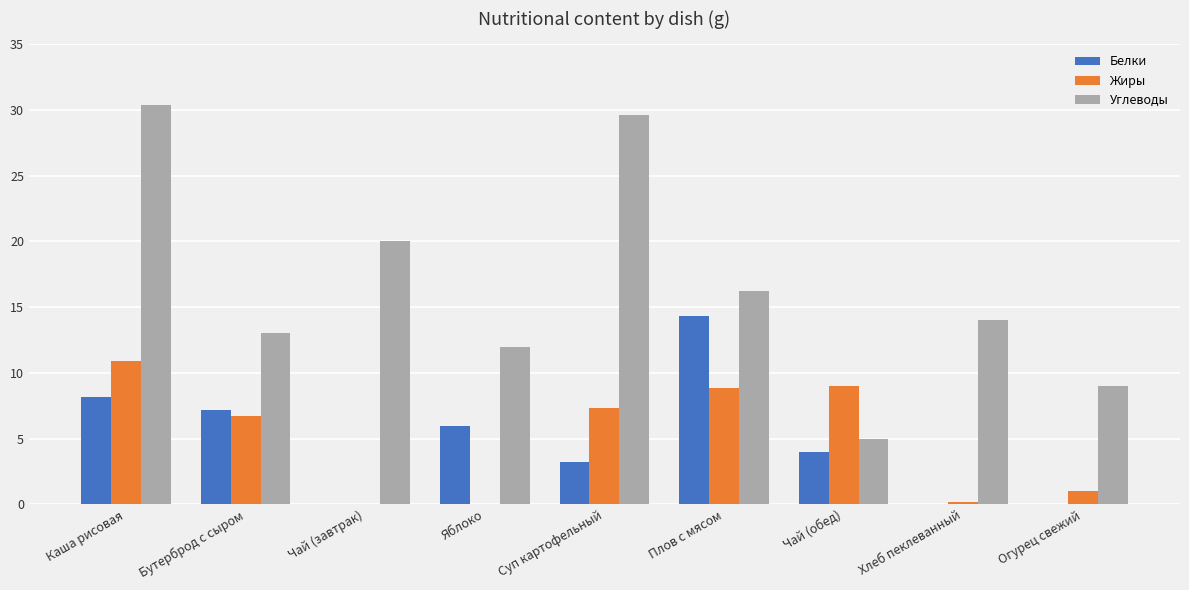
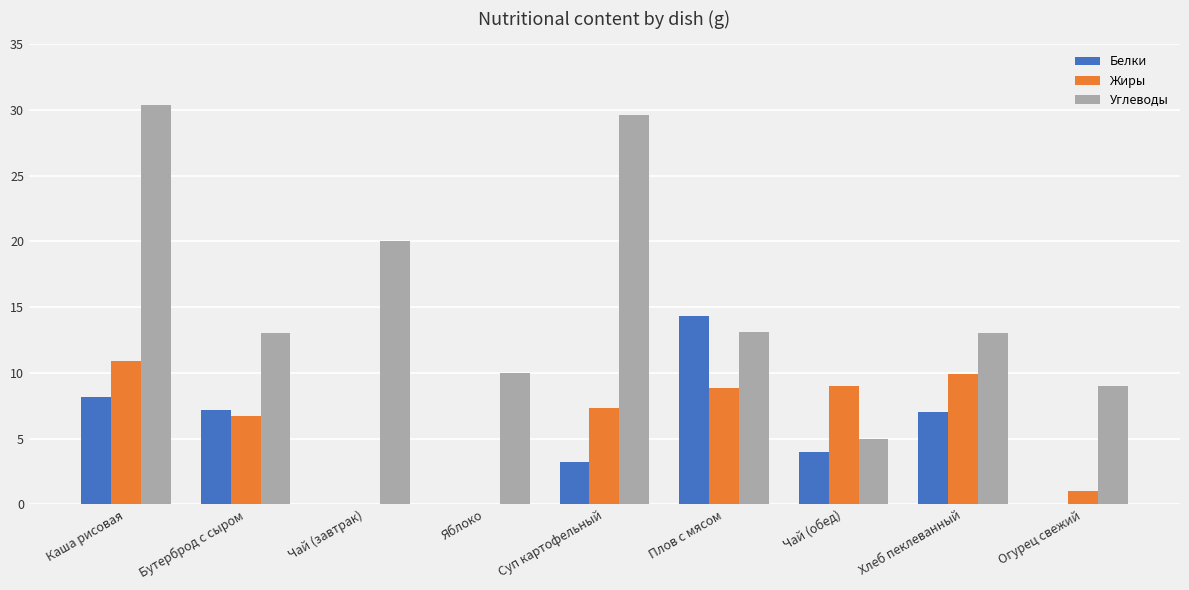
Белки, Яблоко: 6 -> 0
Углеводы, Яблоко: 12 -> 10
Углеводы, Плов с мясом: 16.2 -> 13.1
Белки, Хлеб пеклеванный: 0 -> 7
Жиры, Хлеб пеклеванный: 0.2 -> 9.9
Углеводы, Хлеб пеклеванный: 14 -> 13
